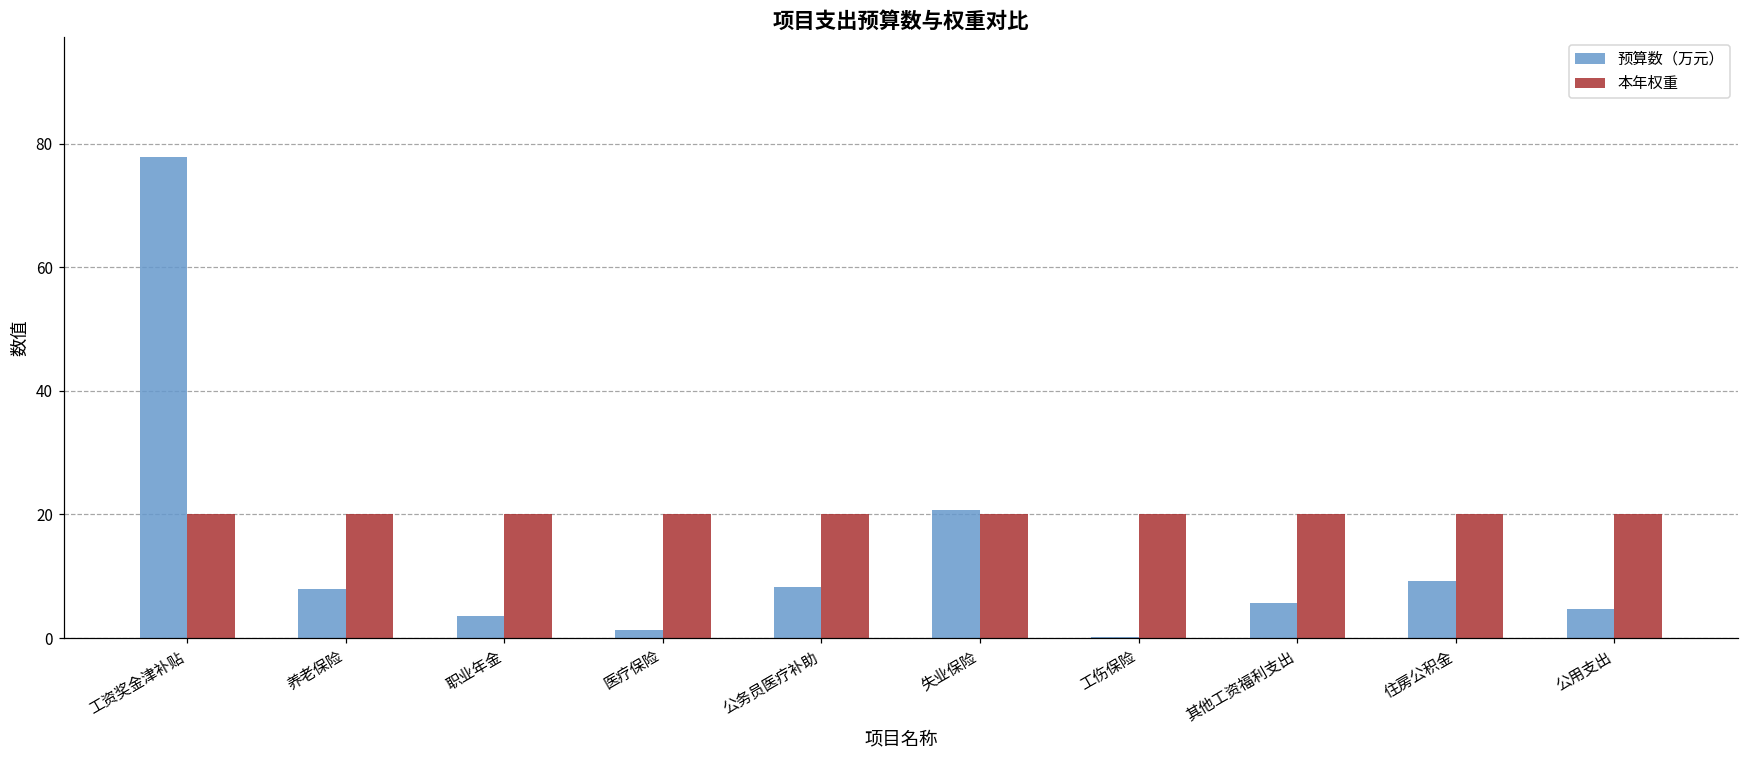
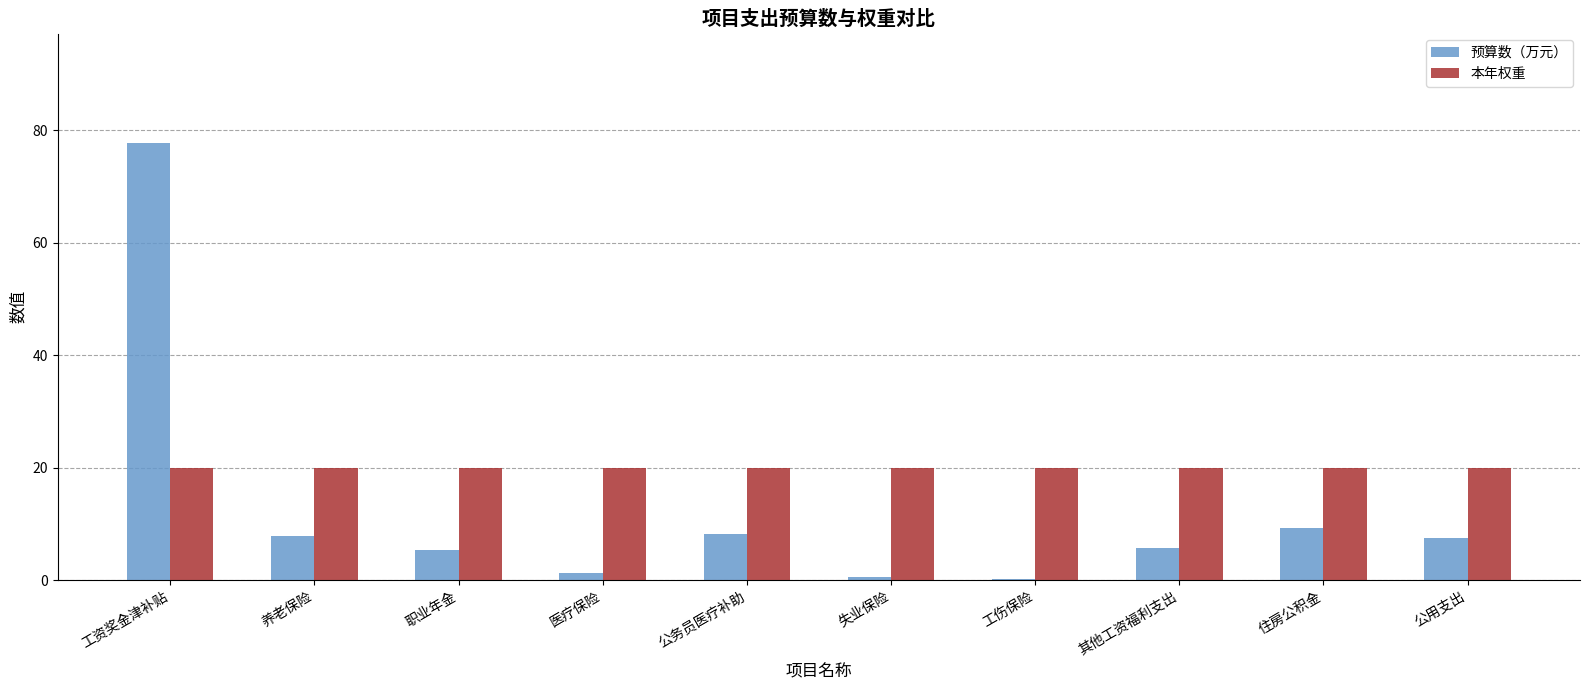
预算数（万元）, 职业年金: 4 -> 5
预算数（万元）, 失业保险: 21 -> 1
预算数（万元）, 公用支出: 5 -> 7
